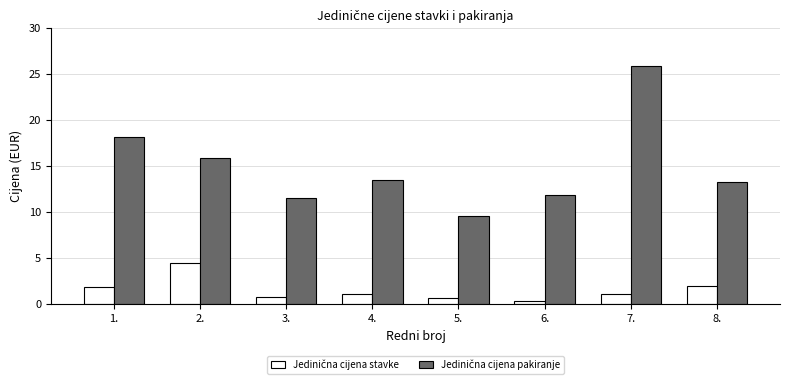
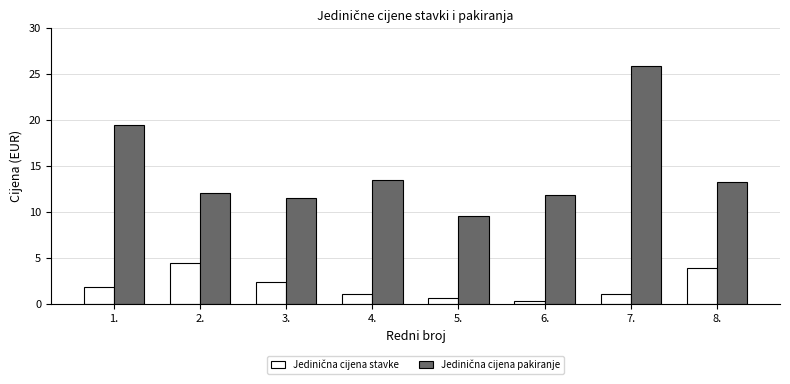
Jedinična cijena pakiranje, 1.: 18 -> 19
Jedinična cijena pakiranje, 2.: 16 -> 12
Jedinična cijena stavke, 3.: 1 -> 2
Jedinična cijena stavke, 8.: 2 -> 4
